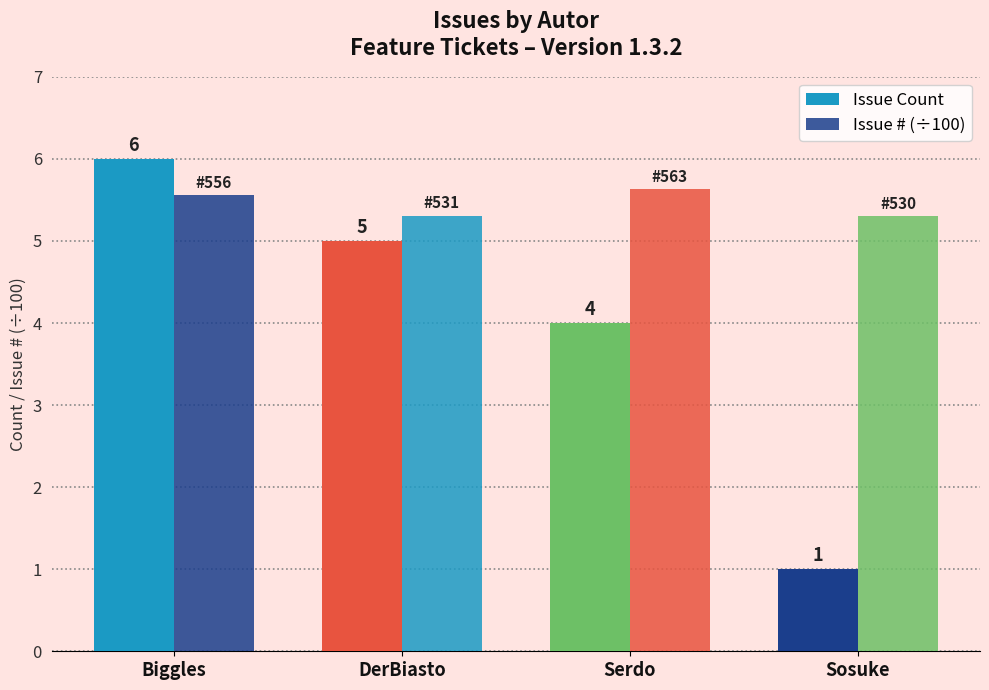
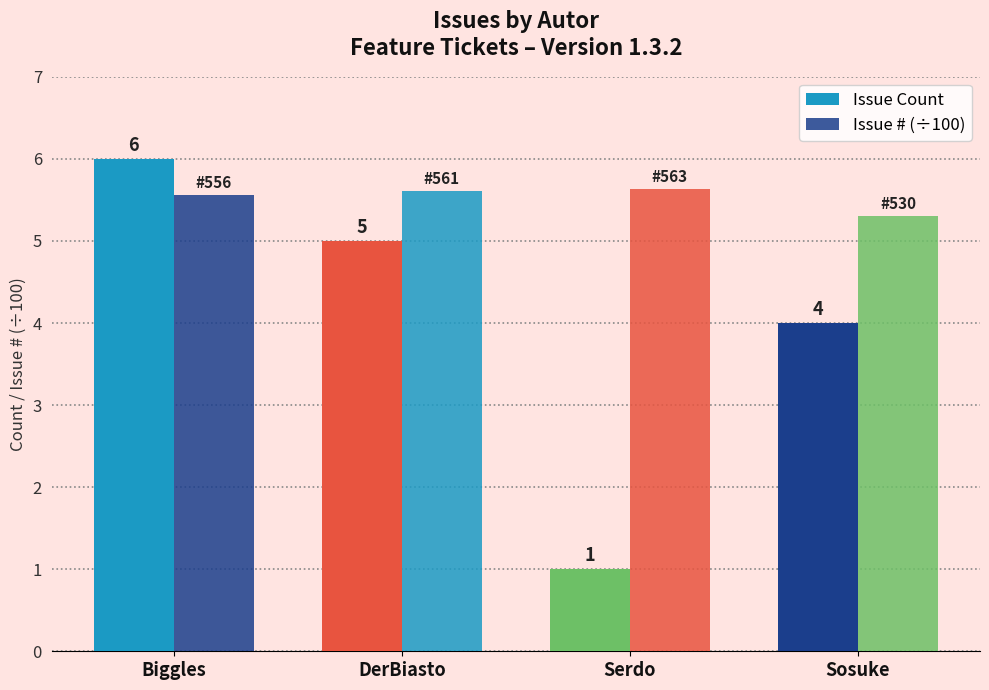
Issue # (÷100), DerBiasto: 531 -> 561
Issue Count, Serdo: 4 -> 1
Issue Count, Sosuke: 1 -> 4
